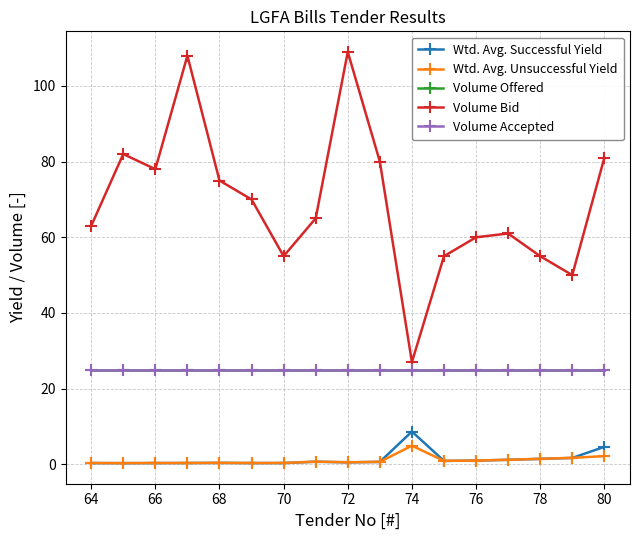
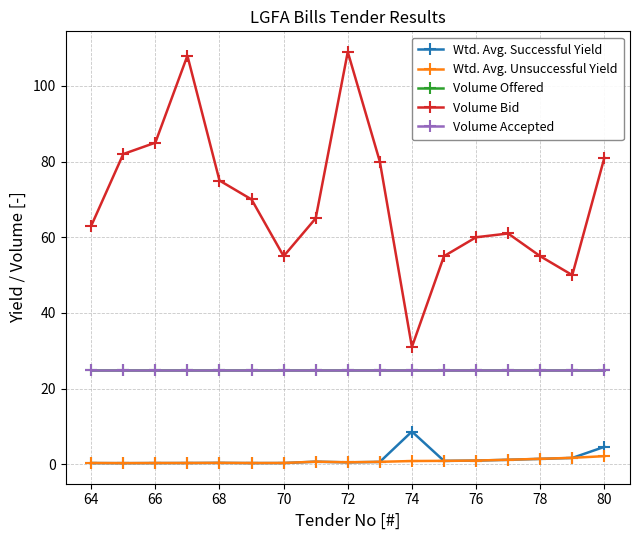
Volume Bid, 66: 78 -> 85
Wtd. Avg. Unsuccessful Yield, 74: 5 -> 1
Volume Bid, 74: 27 -> 31
